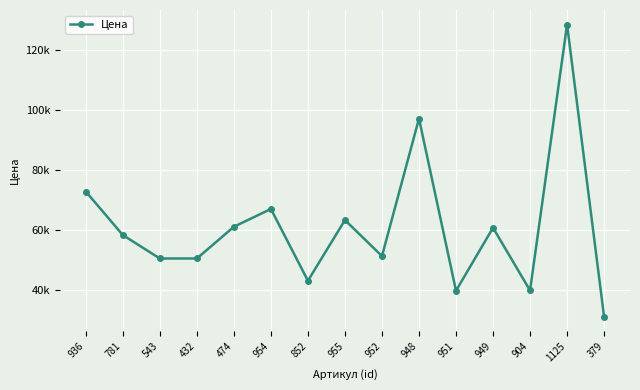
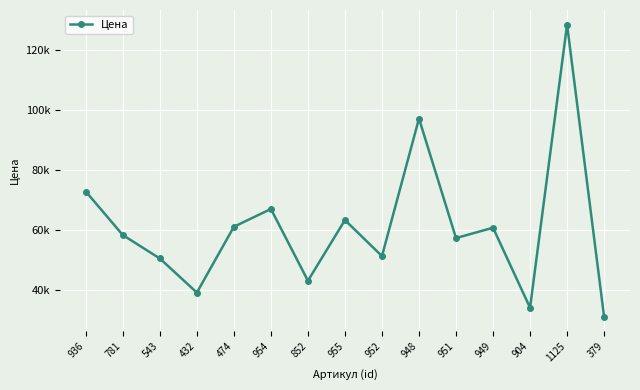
432: 50000 -> 39000
951: 40000 -> 57000
904: 40000 -> 34000
